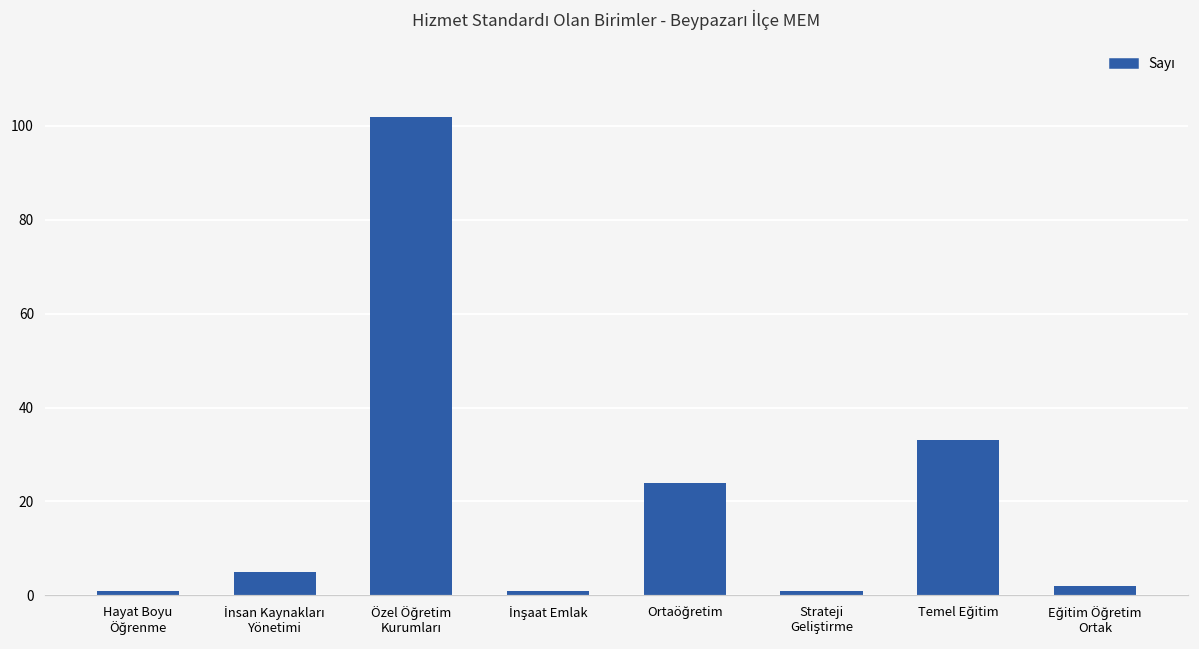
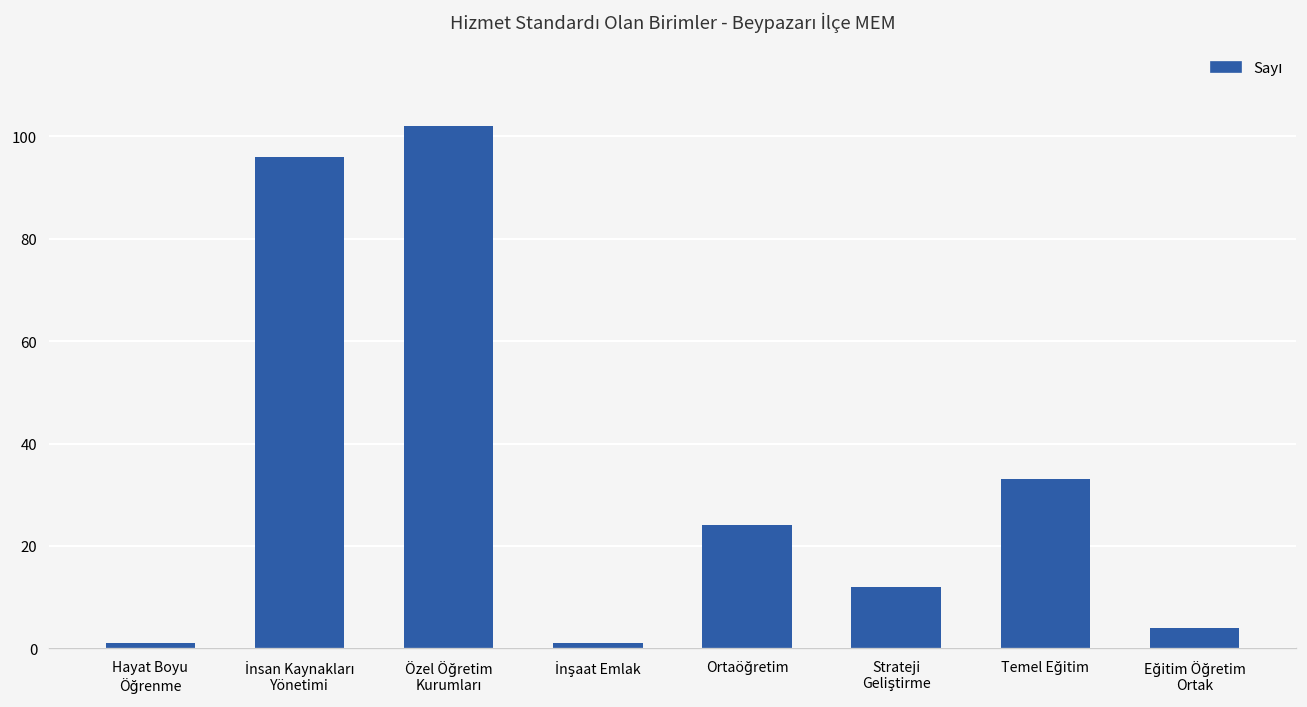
İnsan Kaynakları Yönetimi: 5 -> 96
Strateji Geliştirme: 1 -> 12
Eğitim Öğretim Ortak: 2 -> 4
